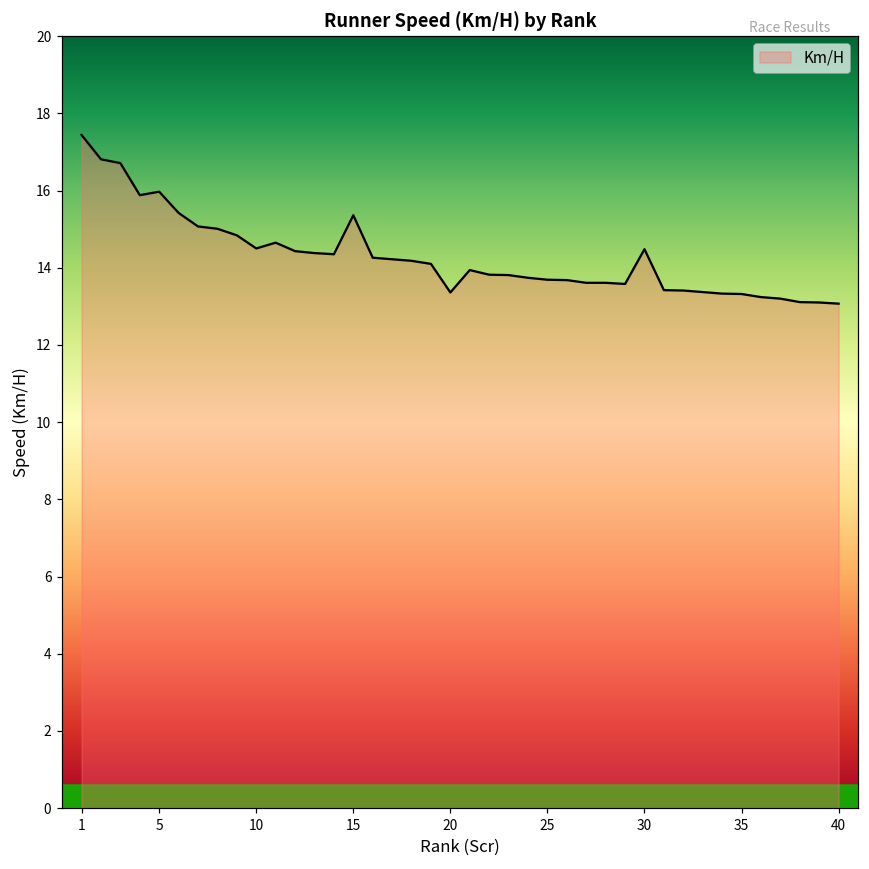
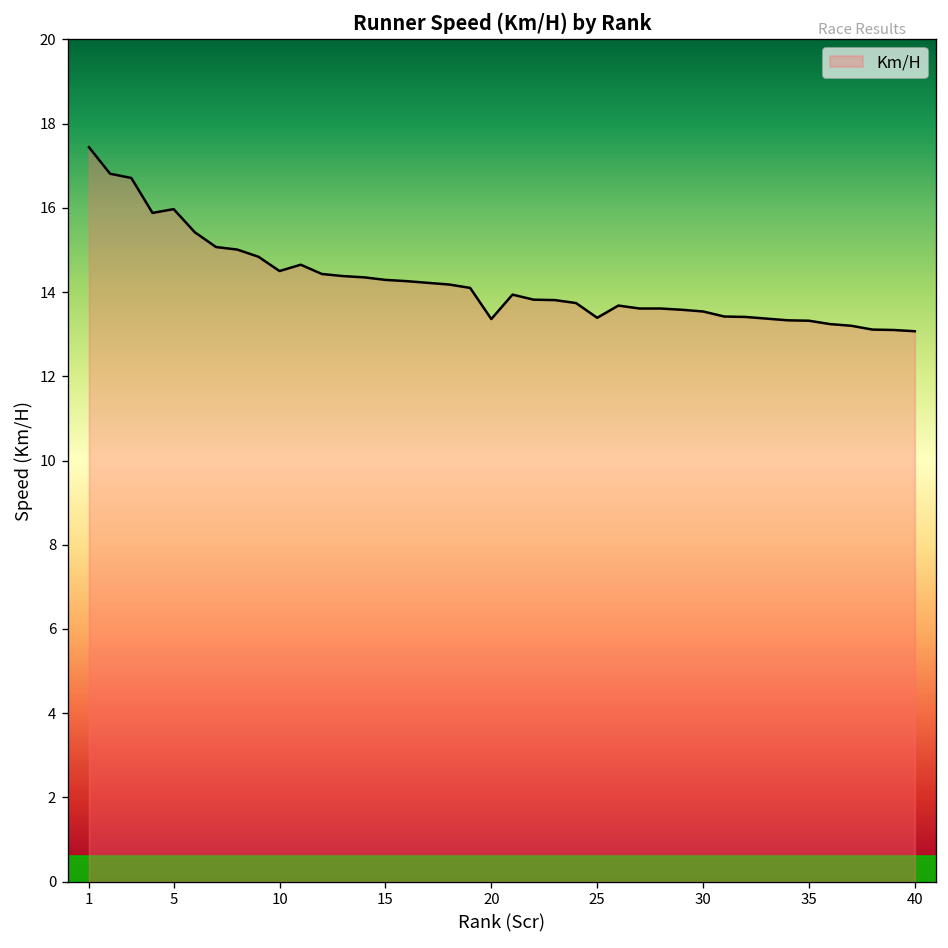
15: 15.4 -> 14.3
25: 13.7 -> 13.4
30: 14.5 -> 13.5
